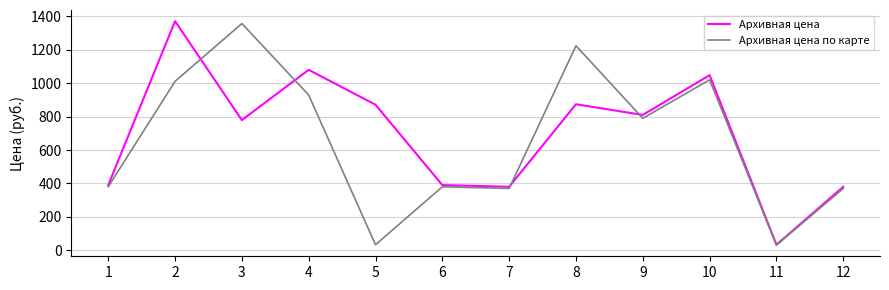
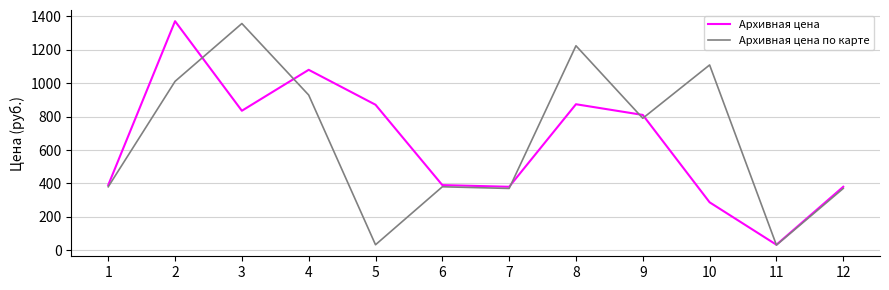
Архивная цена, 3: 780 -> 840
Архивная цена, 10: 1050 -> 290
Архивная цена по карте, 10: 1020 -> 1110
